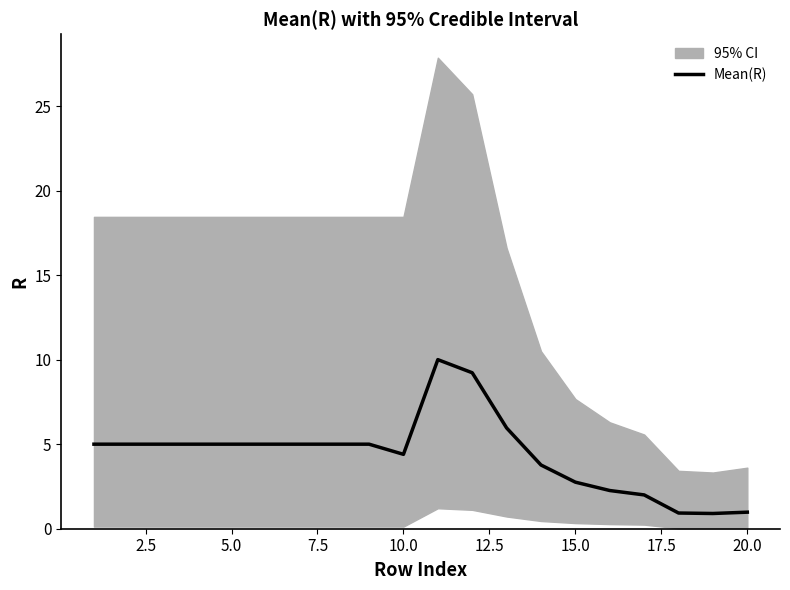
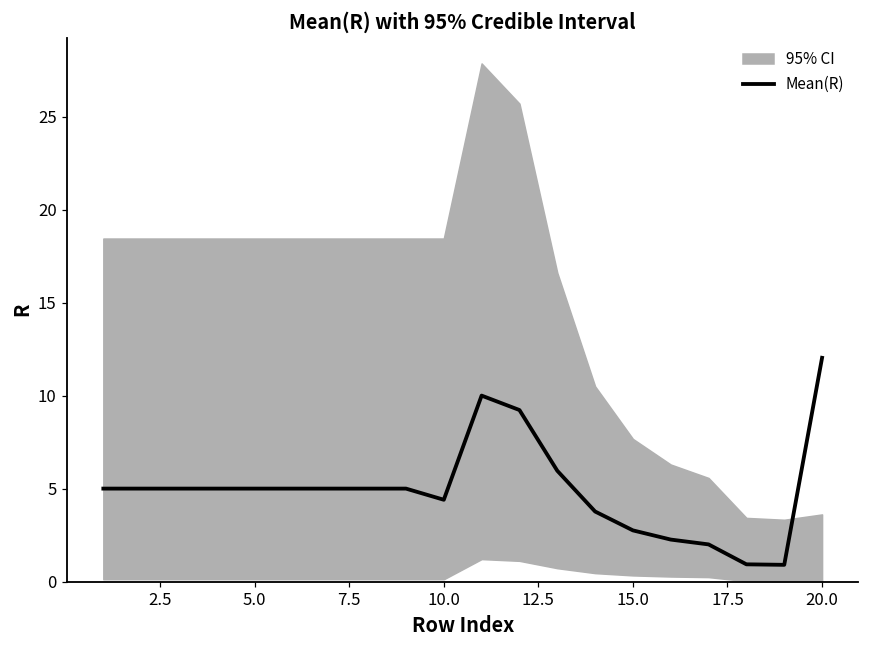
Mean(R), 20.0: 1.0 -> 12.0
